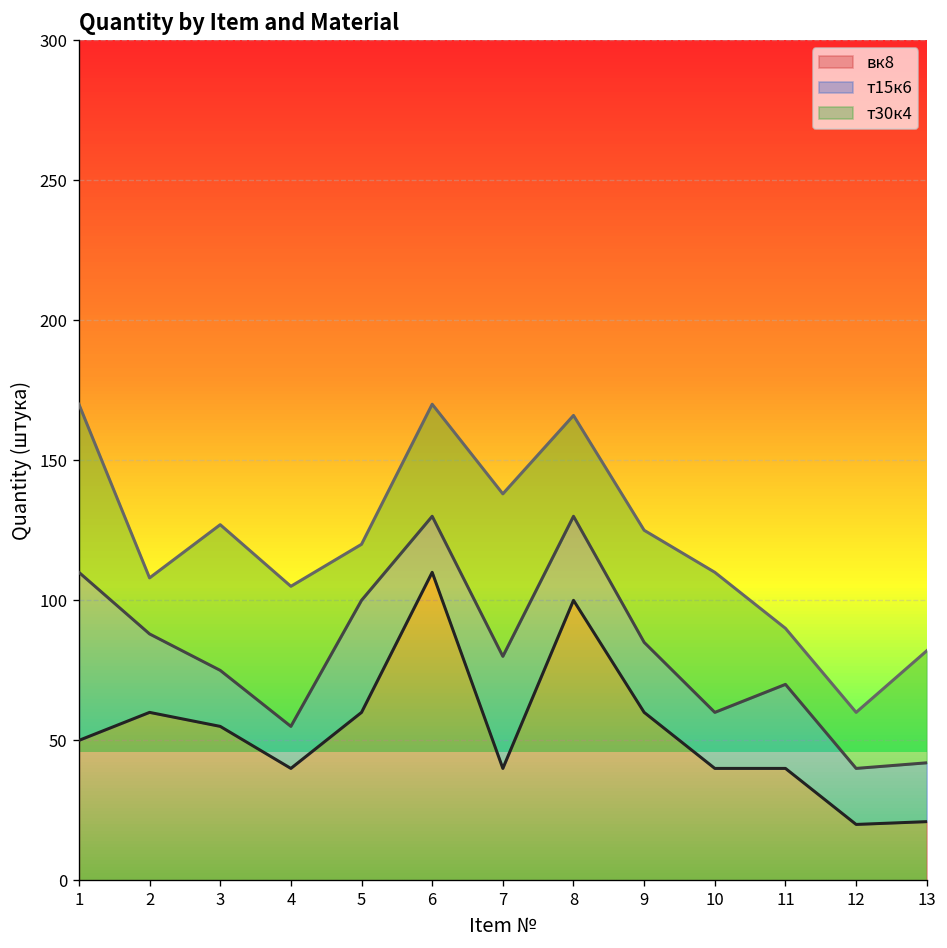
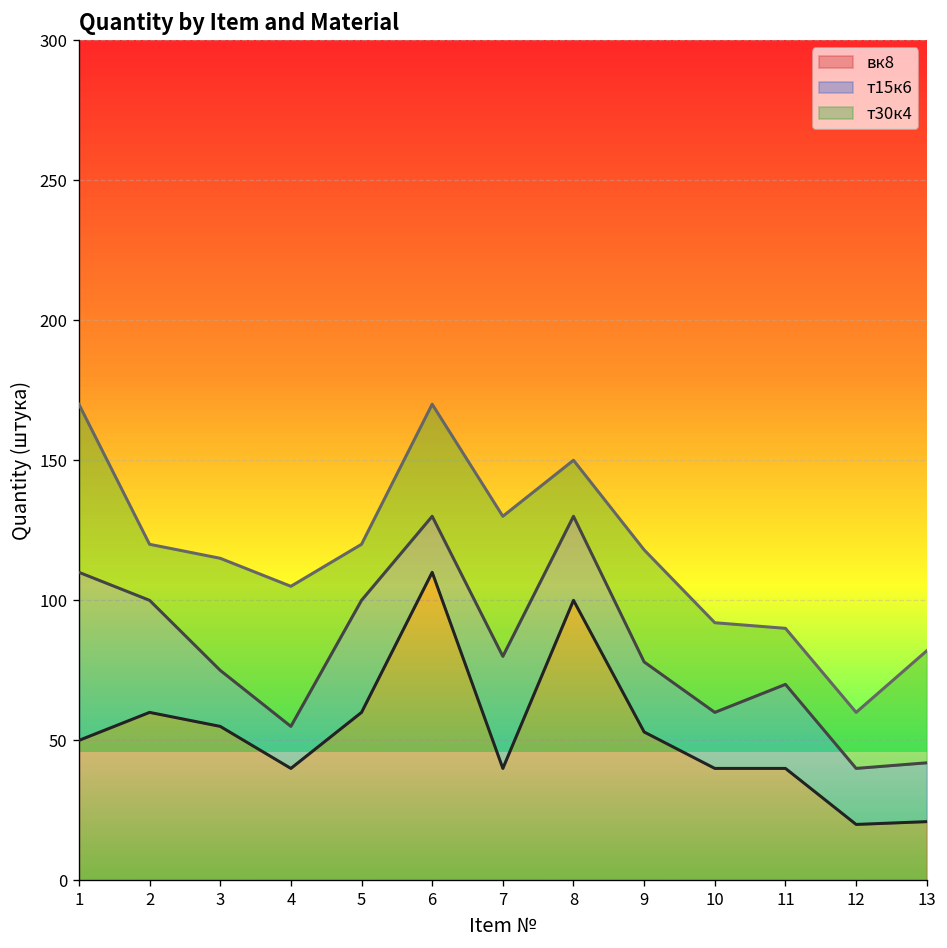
т15к6, 2: 28 -> 40
т30к4, 3: 52 -> 40
т30к4, 7: 58 -> 50
т30к4, 8: 36 -> 20
вк8, 9: 60 -> 53
т30к4, 10: 50 -> 32
